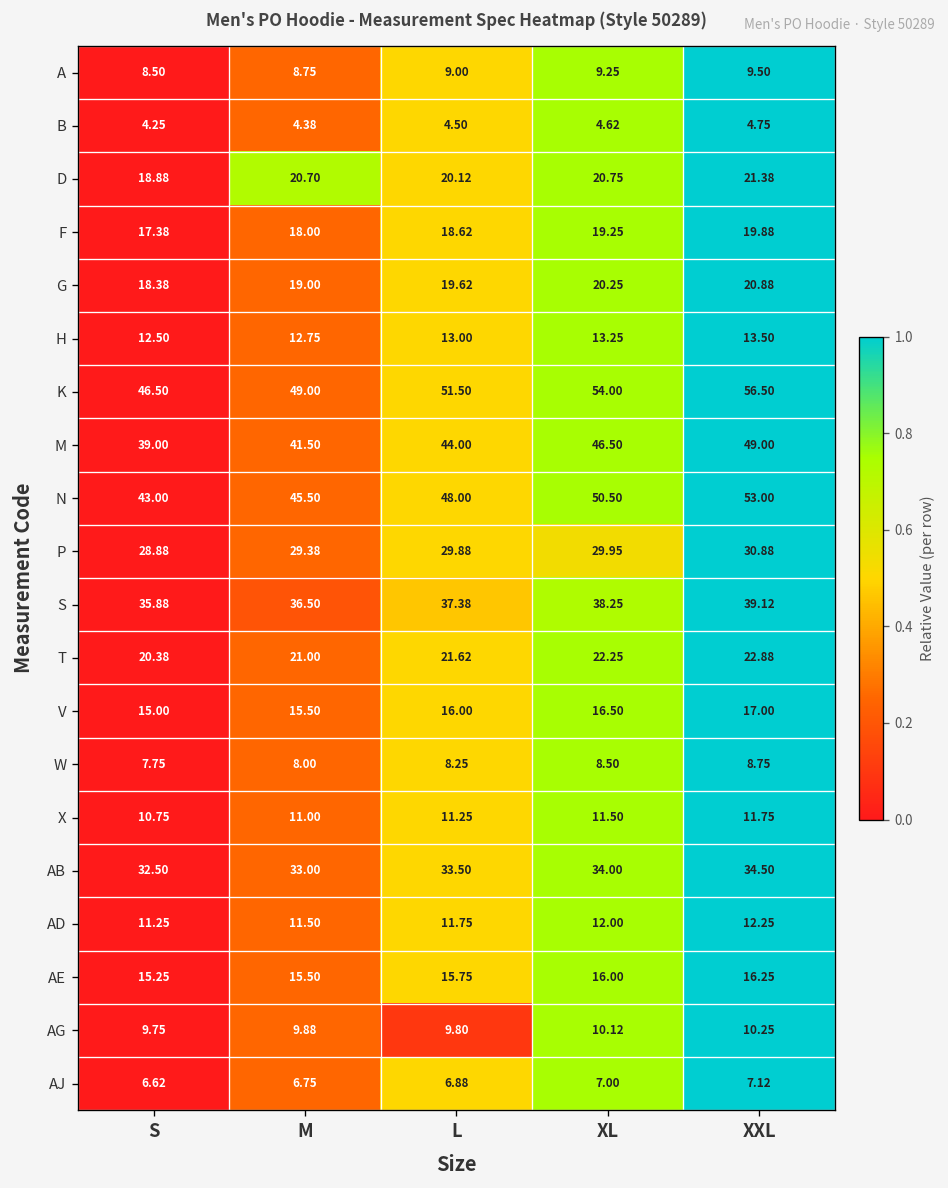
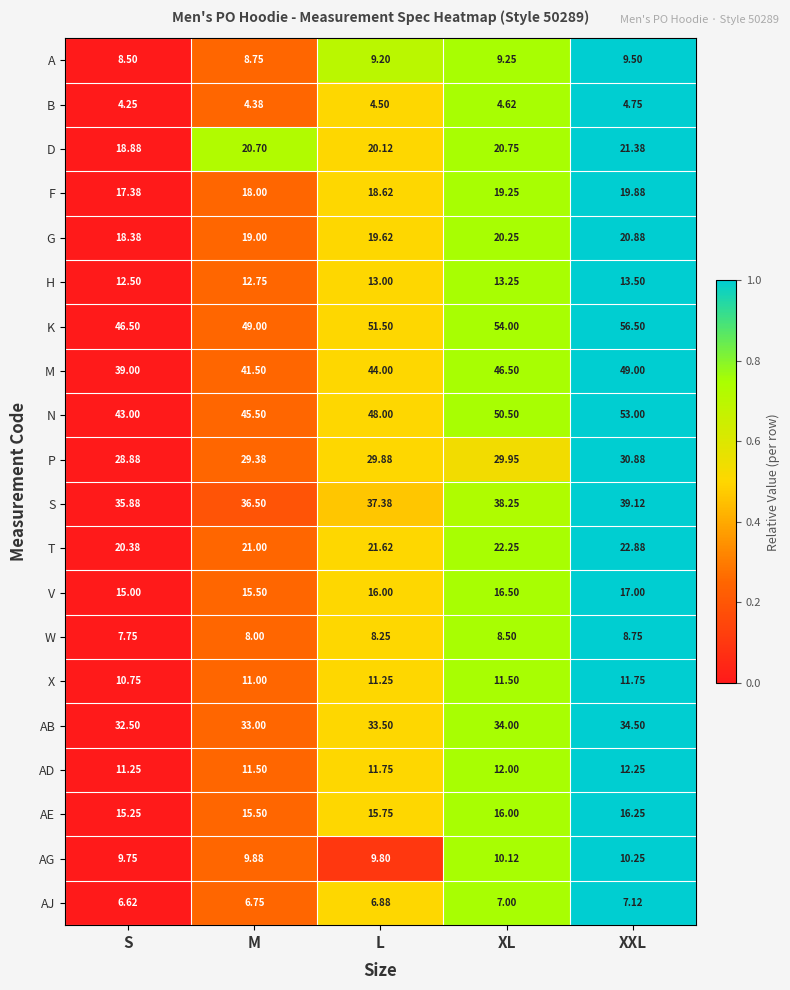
A, L: 9.00 -> 9.20
